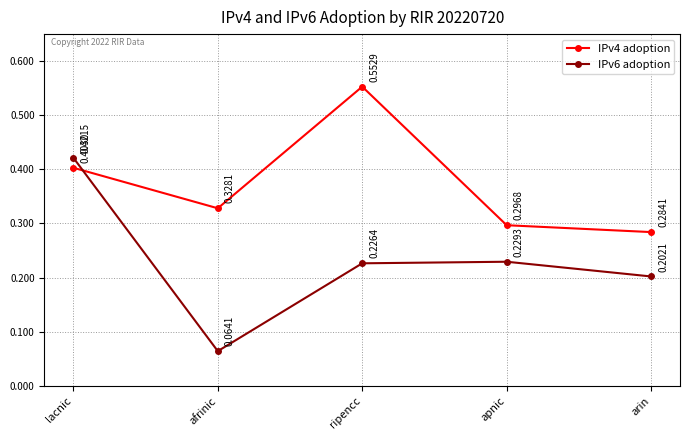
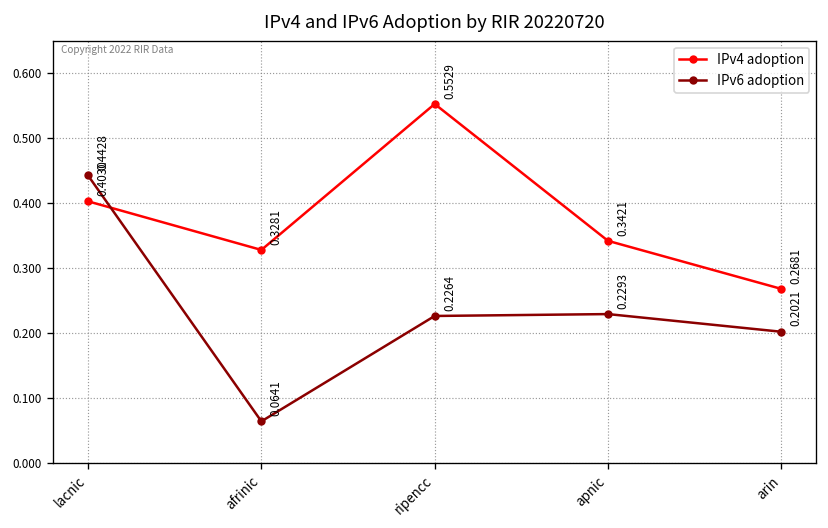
IPv6 adoption, lacnic: 0.4215 -> 0.4428
IPv4 adoption, apnic: 0.2968 -> 0.3421
IPv4 adoption, arin: 0.2841 -> 0.2681
